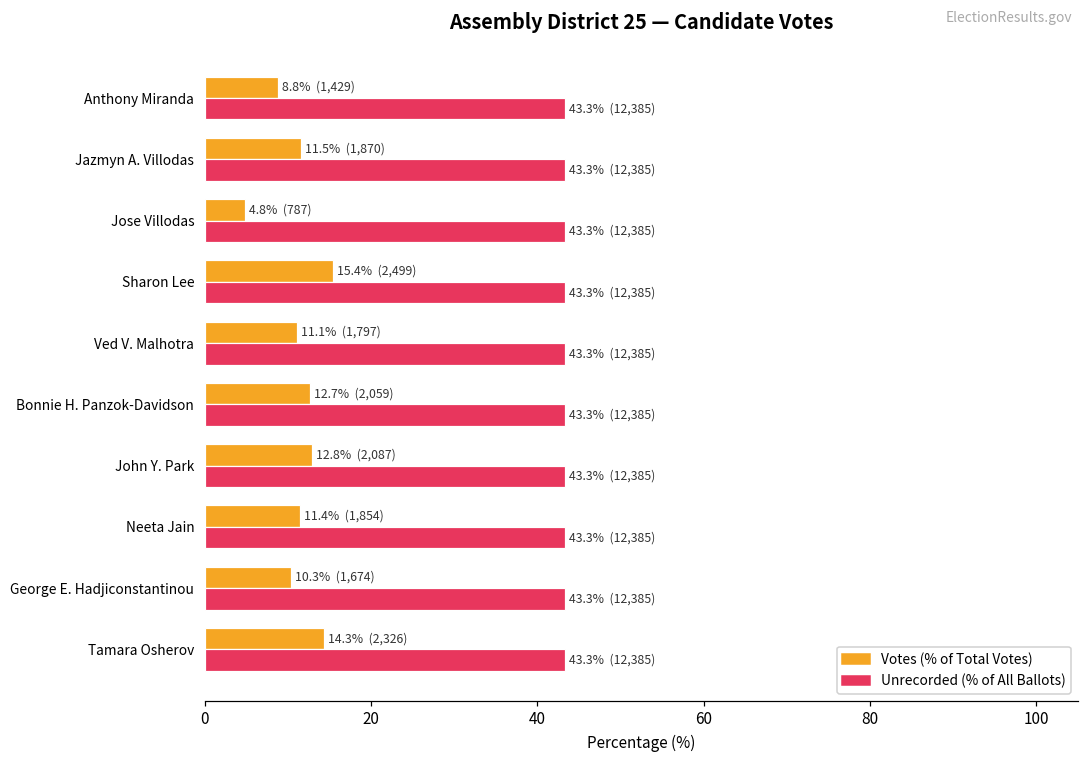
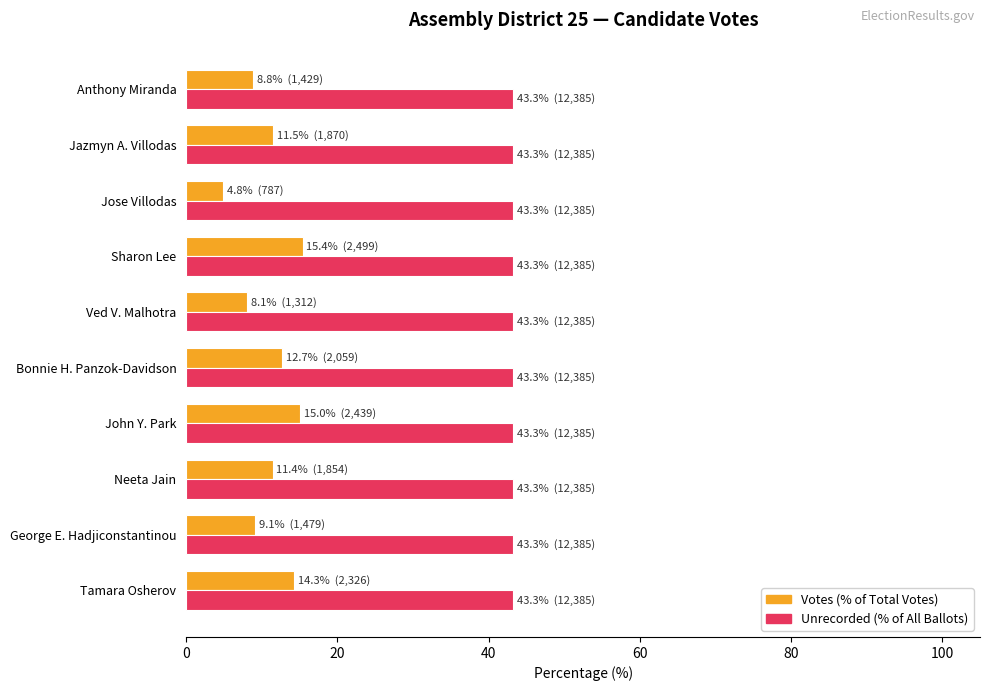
Votes (% of Total Votes), Ved V. Malhotra: 11.1% (1,797) -> 8.1% (1,312)
Votes (% of Total Votes), John Y. Park: 12.8% (2,087) -> 15.0% (2,439)
Votes (% of Total Votes), George E. Hadjiconstantinou: 10.3% (1,674) -> 9.1% (1,479)
